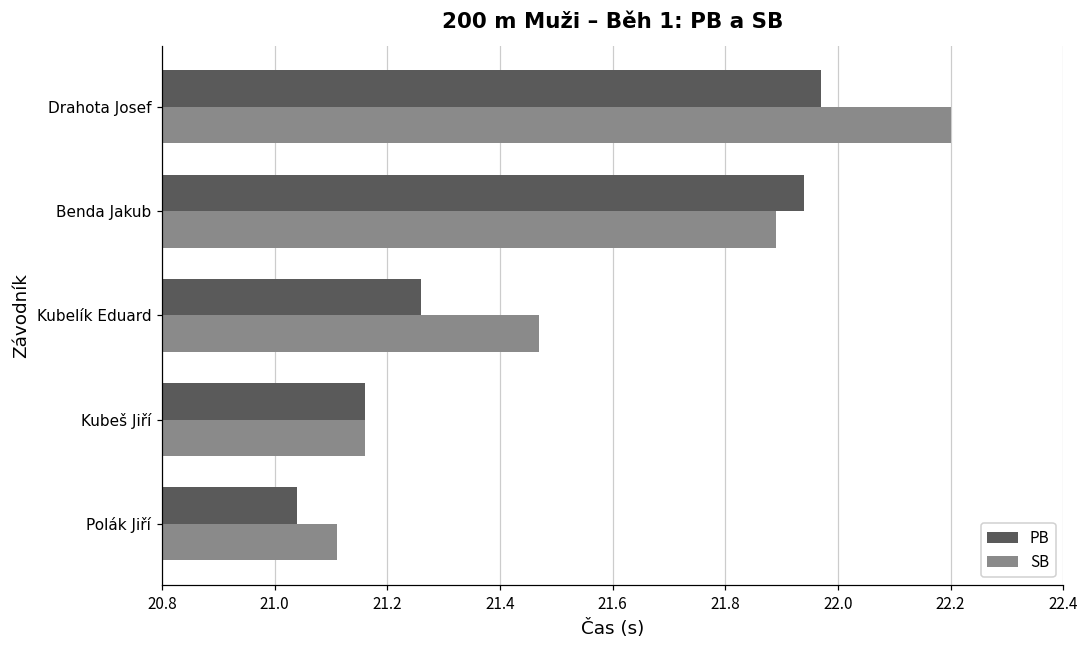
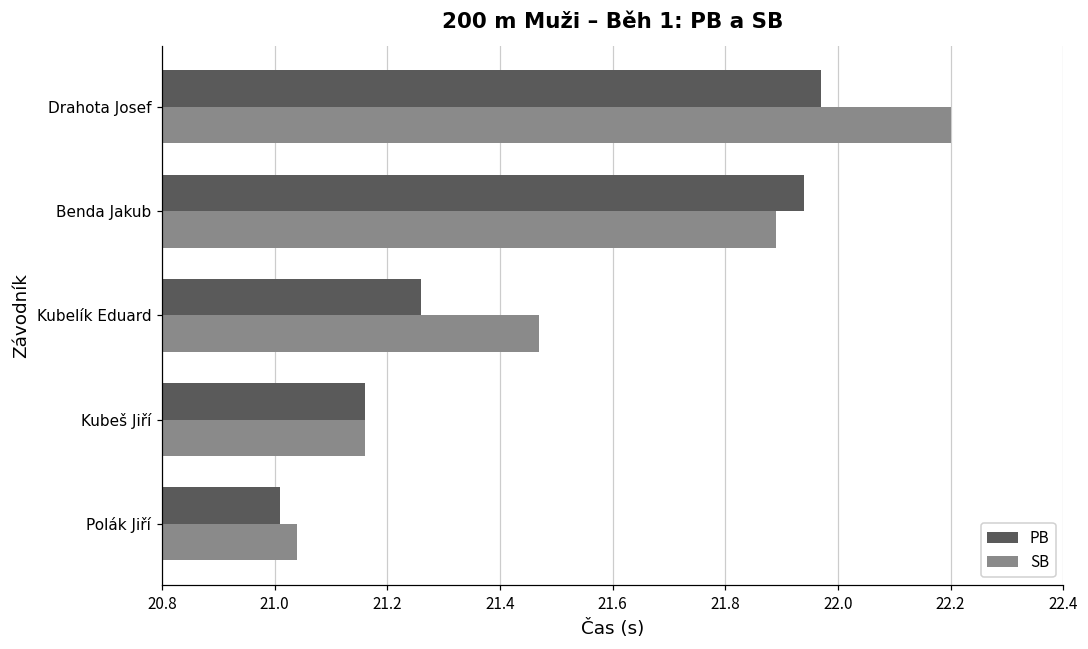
PB, Polák Jiří: 21.04 -> 21.01
SB, Polák Jiří: 21.11 -> 21.04
